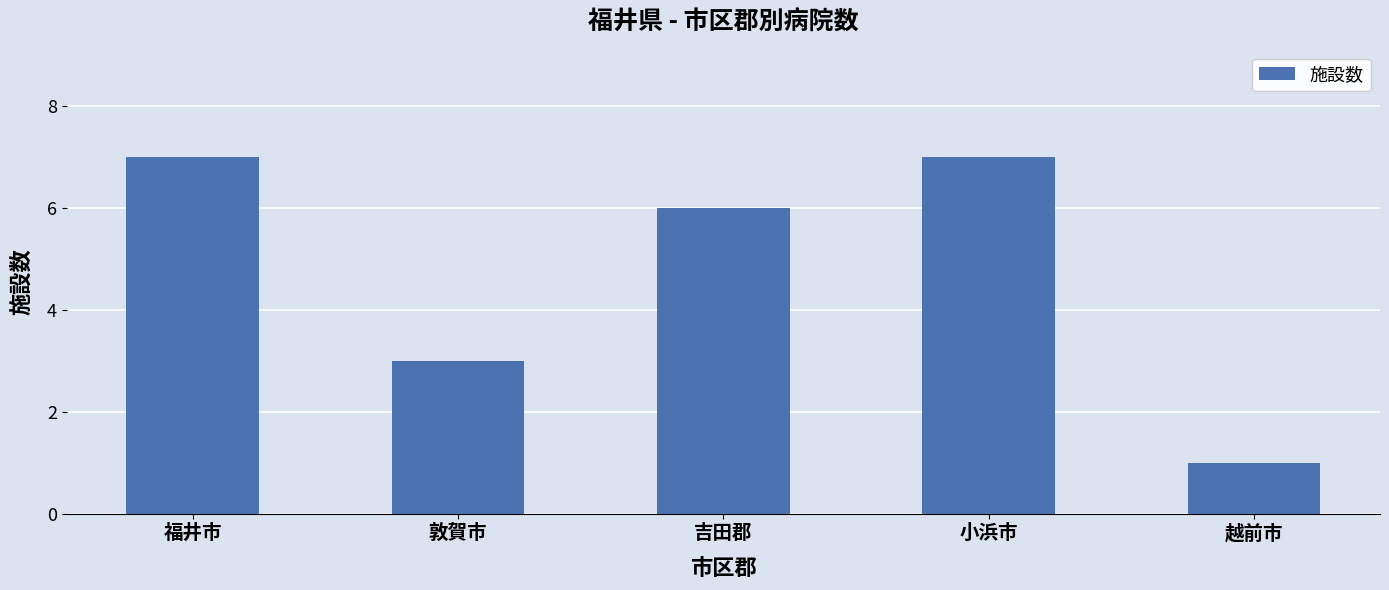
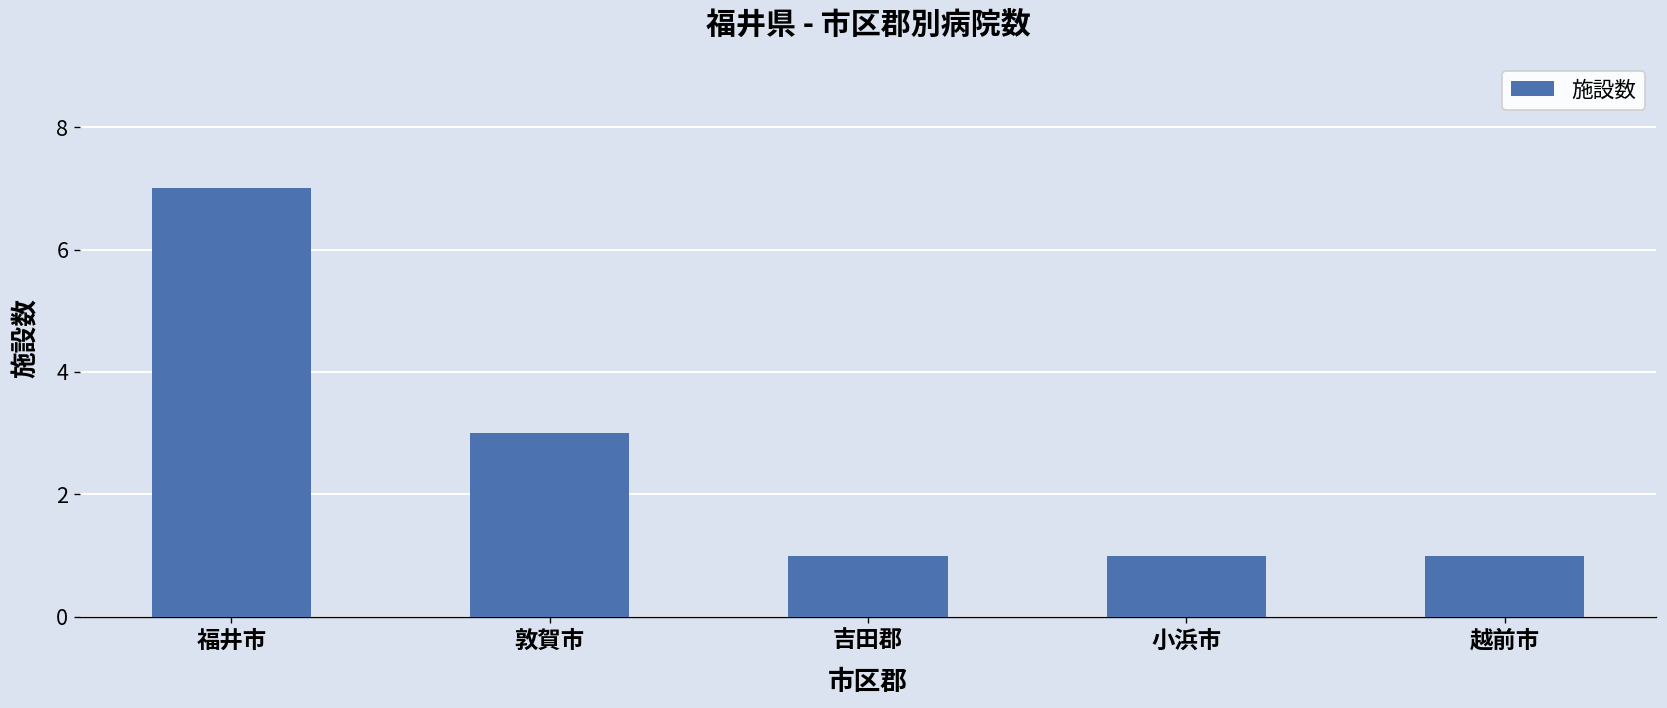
吉田郡: 6 -> 1
小浜市: 7 -> 1
